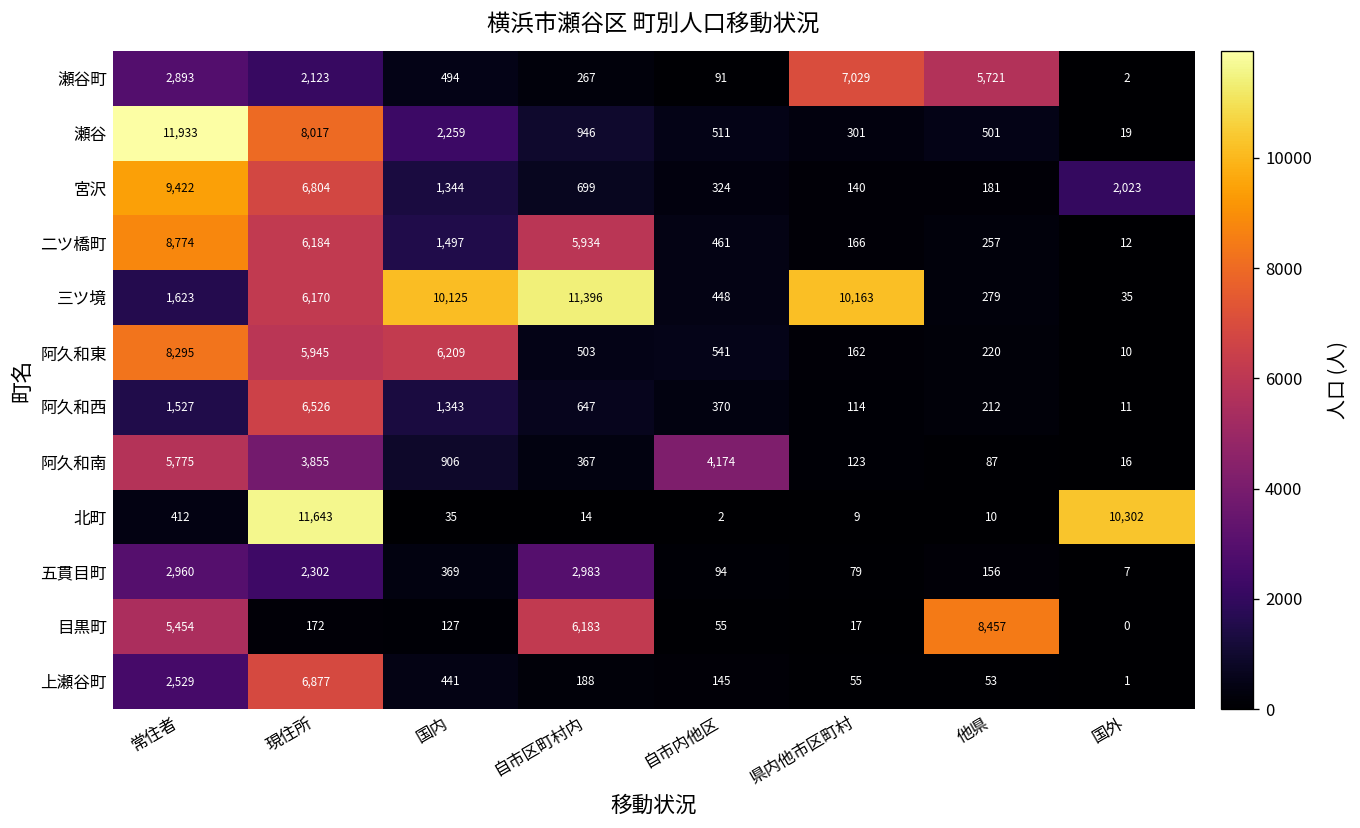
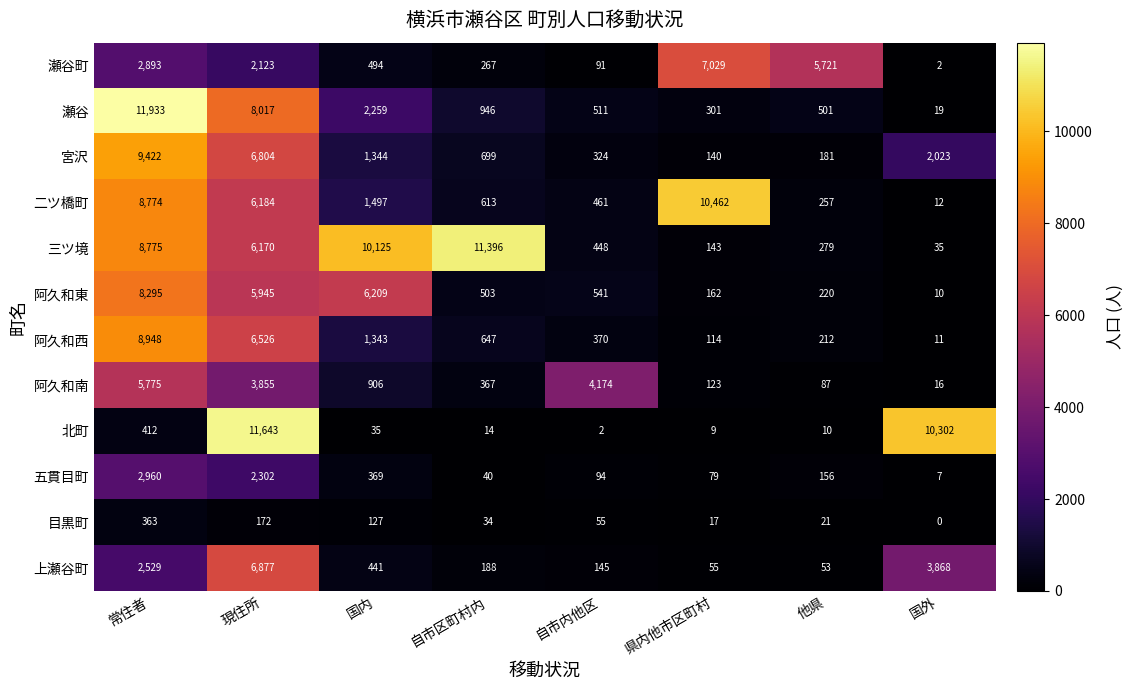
二ツ橋町, 自市区町村内: 5,934 -> 613
二ツ橋町, 県内他市区町村: 166 -> 10,462
三ツ境, 常住者: 1,623 -> 8,775
三ツ境, 県内他市区町村: 10,163 -> 143
阿久和西, 常住者: 1,527 -> 8,948
五貫目町, 自市区町村内: 2,983 -> 40
目黒町, 常住者: 5,454 -> 363
目黒町, 自市区町村内: 6,183 -> 34
目黒町, 他県: 8,457 -> 21
上瀬谷町, 国外: 1 -> 3,868
